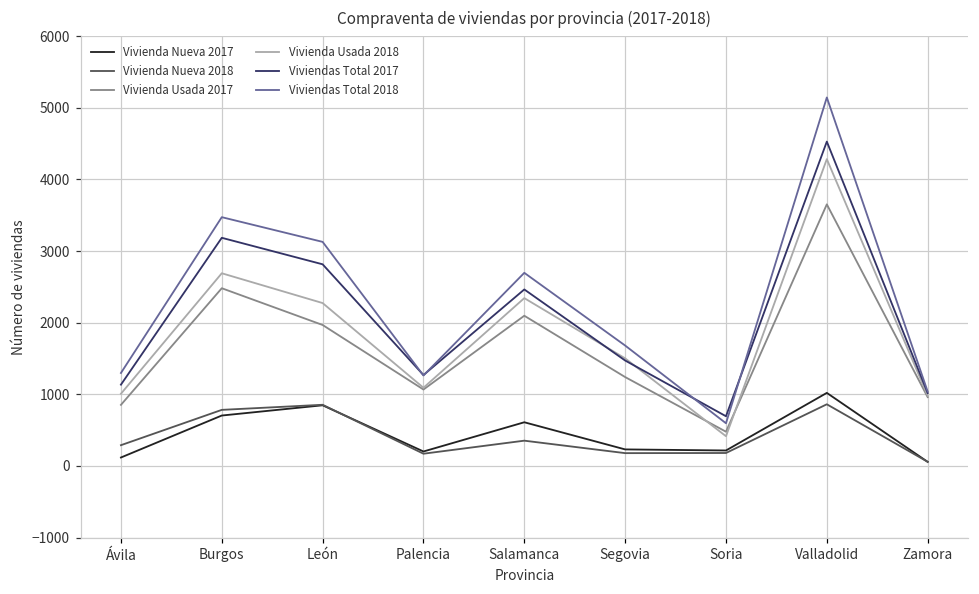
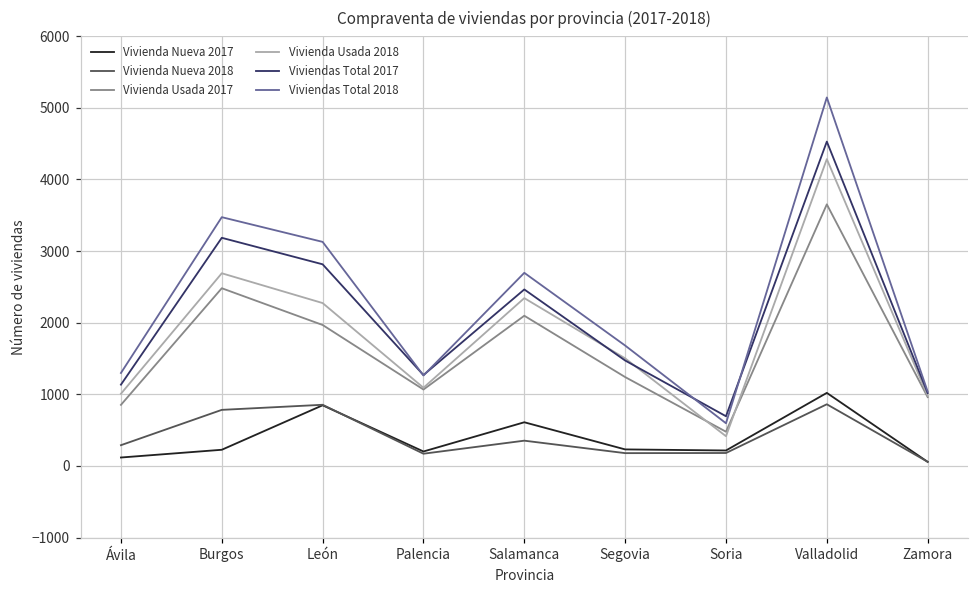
Vivienda Nueva 2017, Burgos: 700 -> 200
